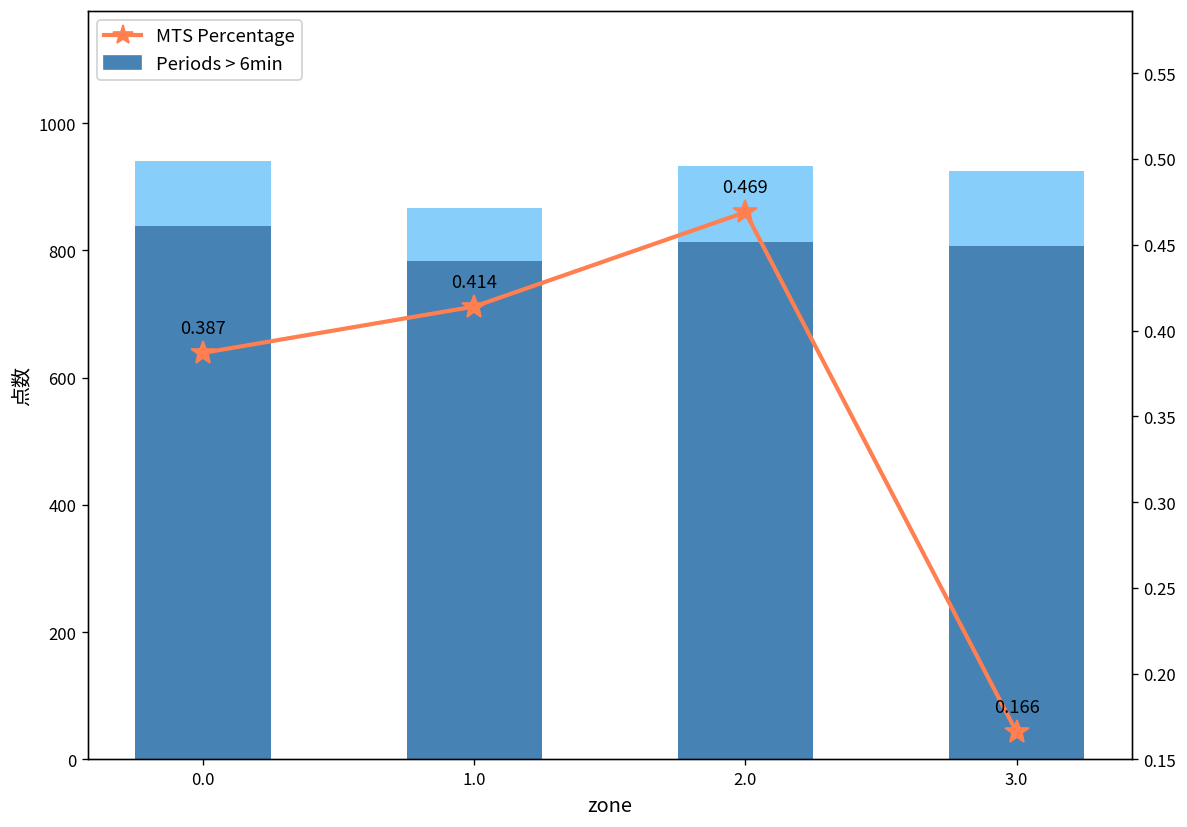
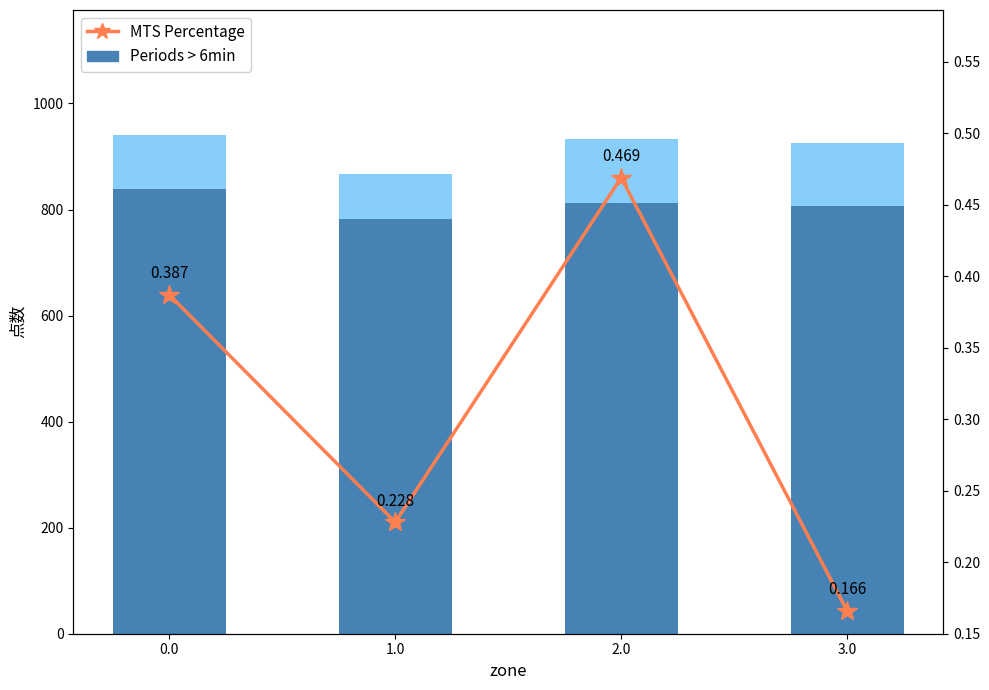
MTS Percentage, 1.0: 0.414 -> 0.228
